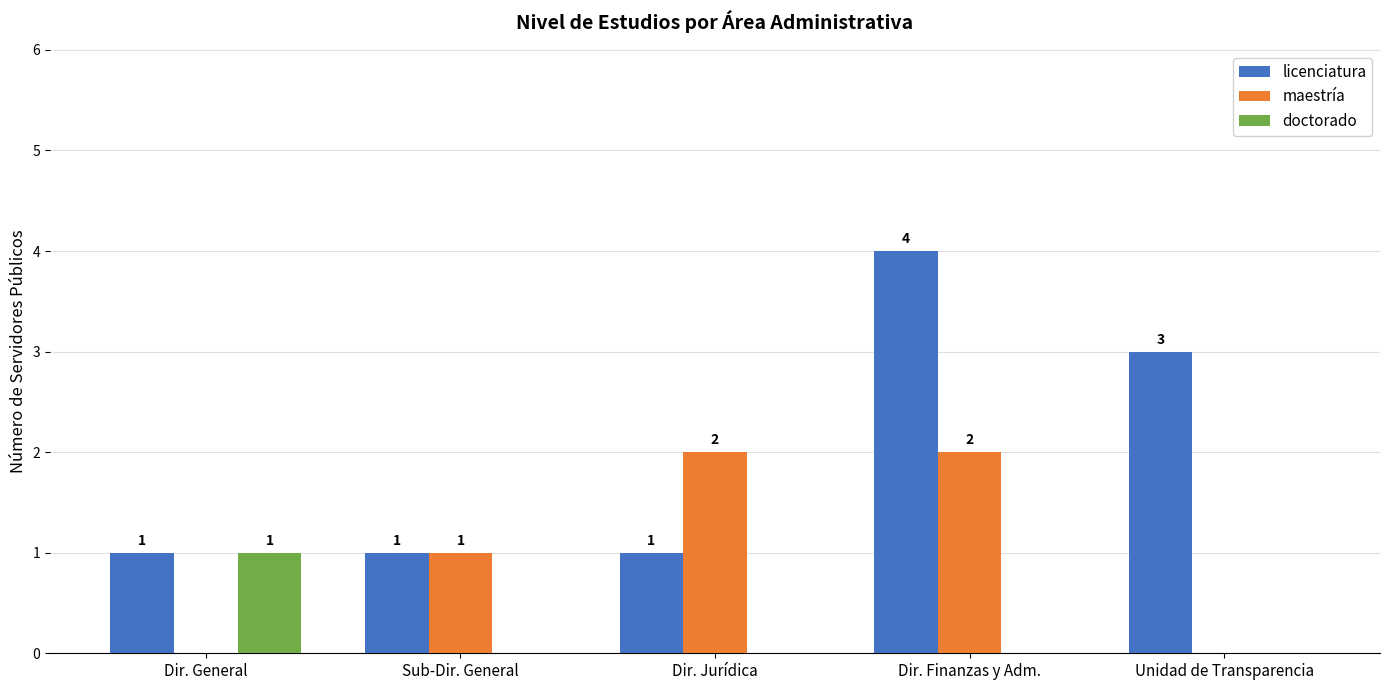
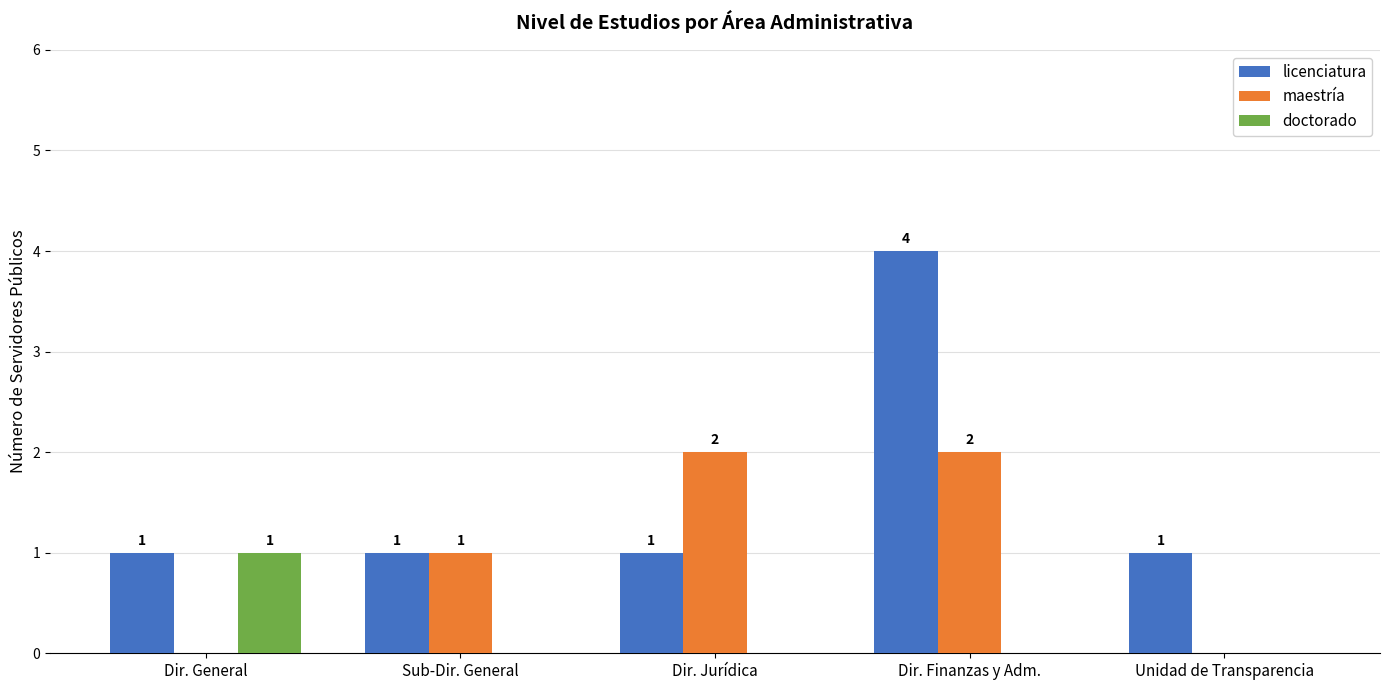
licenciatura, Unidad de Transparencia: 3 -> 1
